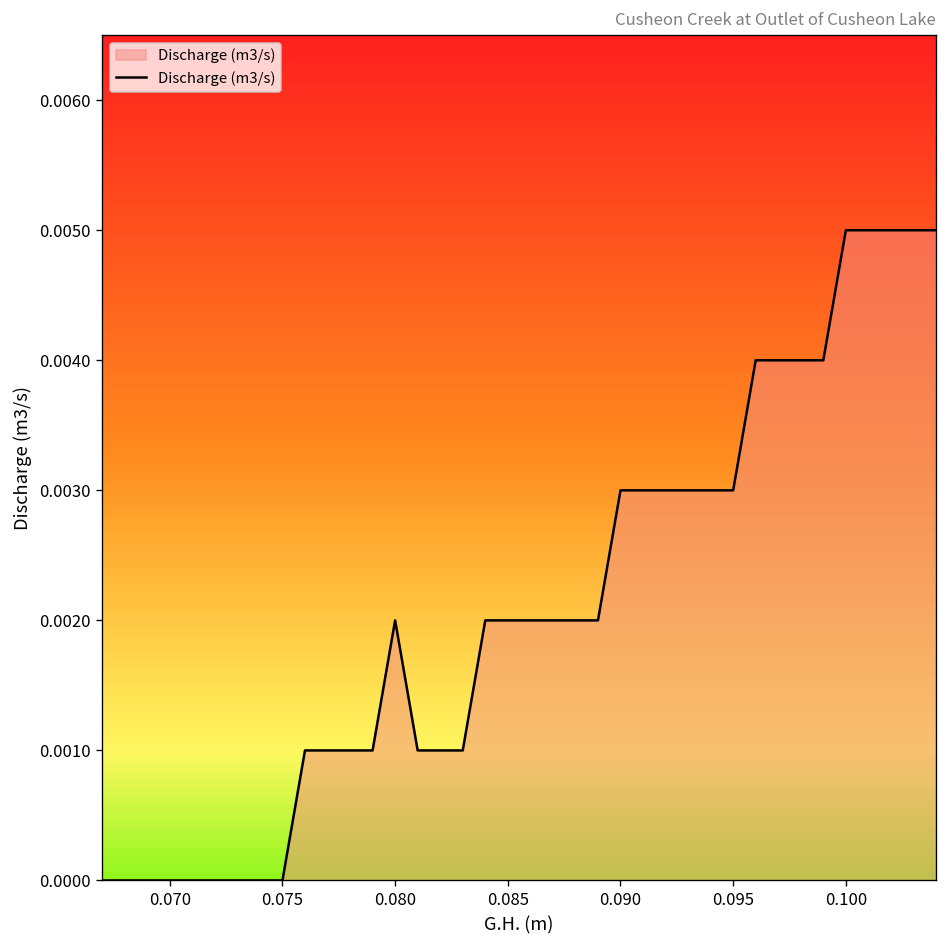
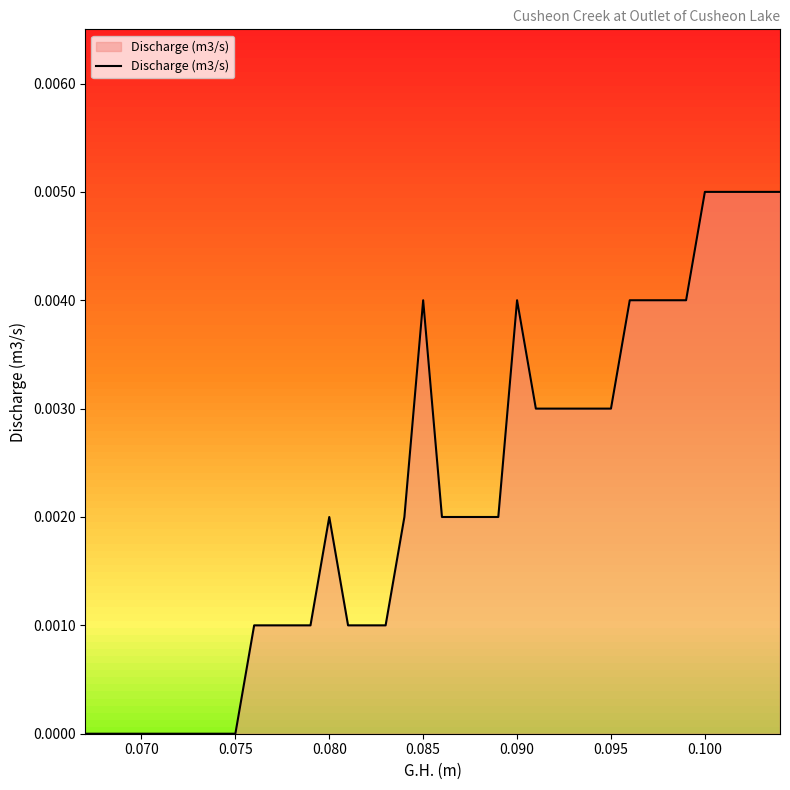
0.085: 0.002 -> 0.004
0.090: 0.003 -> 0.004
